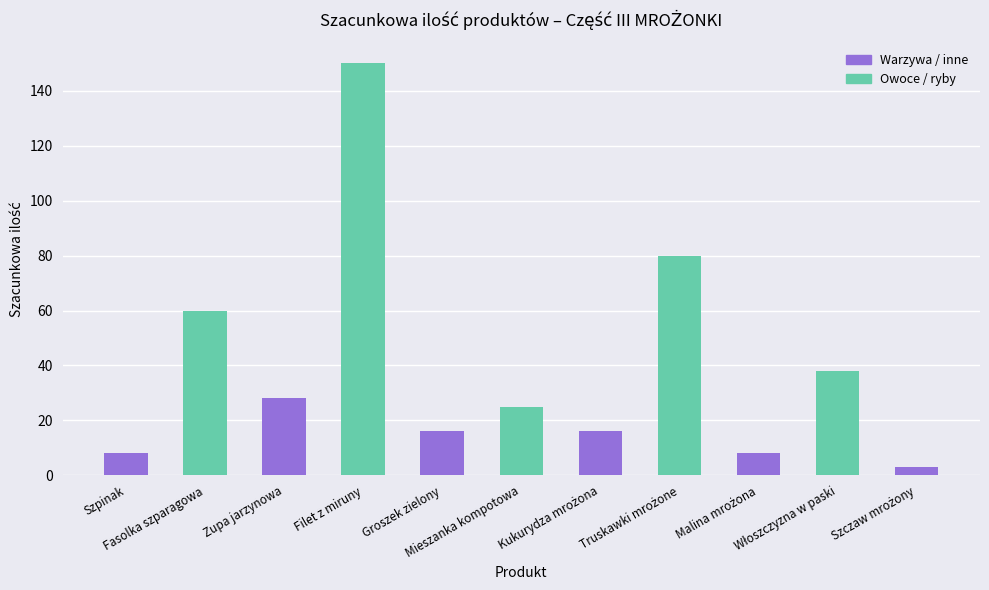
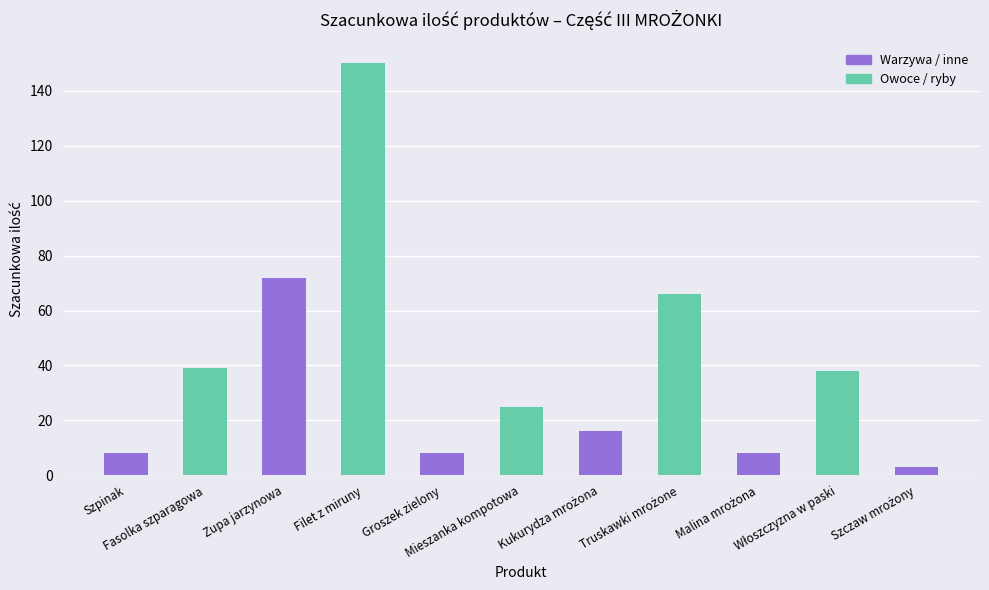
Fasolka szparagowa: 60 -> 39
Zupa jarzynowa: 28 -> 72
Groszek zielony: 16 -> 8
Truskawki mrożone: 80 -> 66
